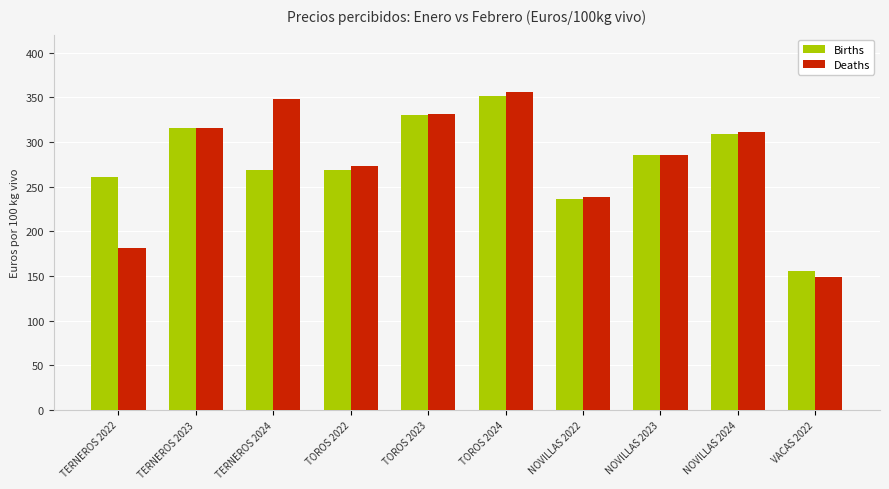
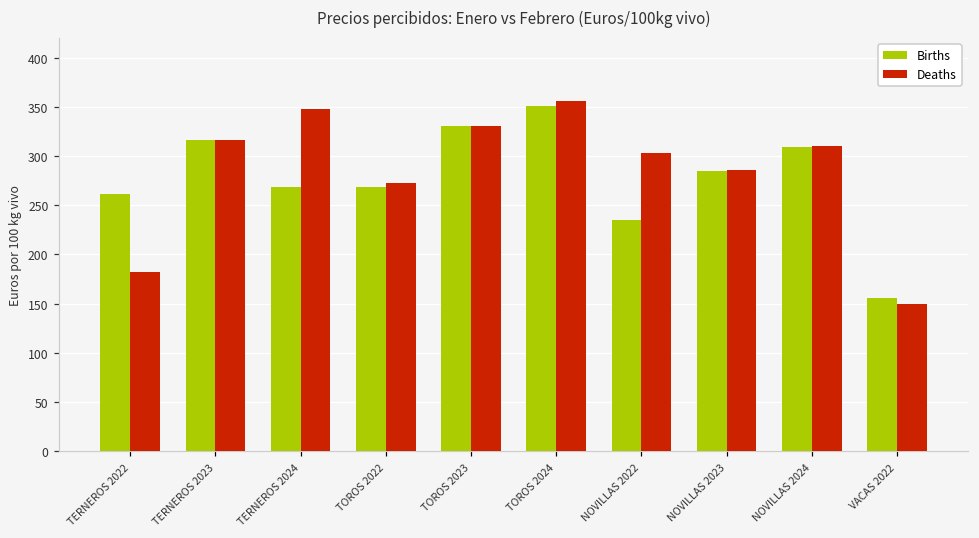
Deaths, NOVILLAS 2022: 240 -> 300
